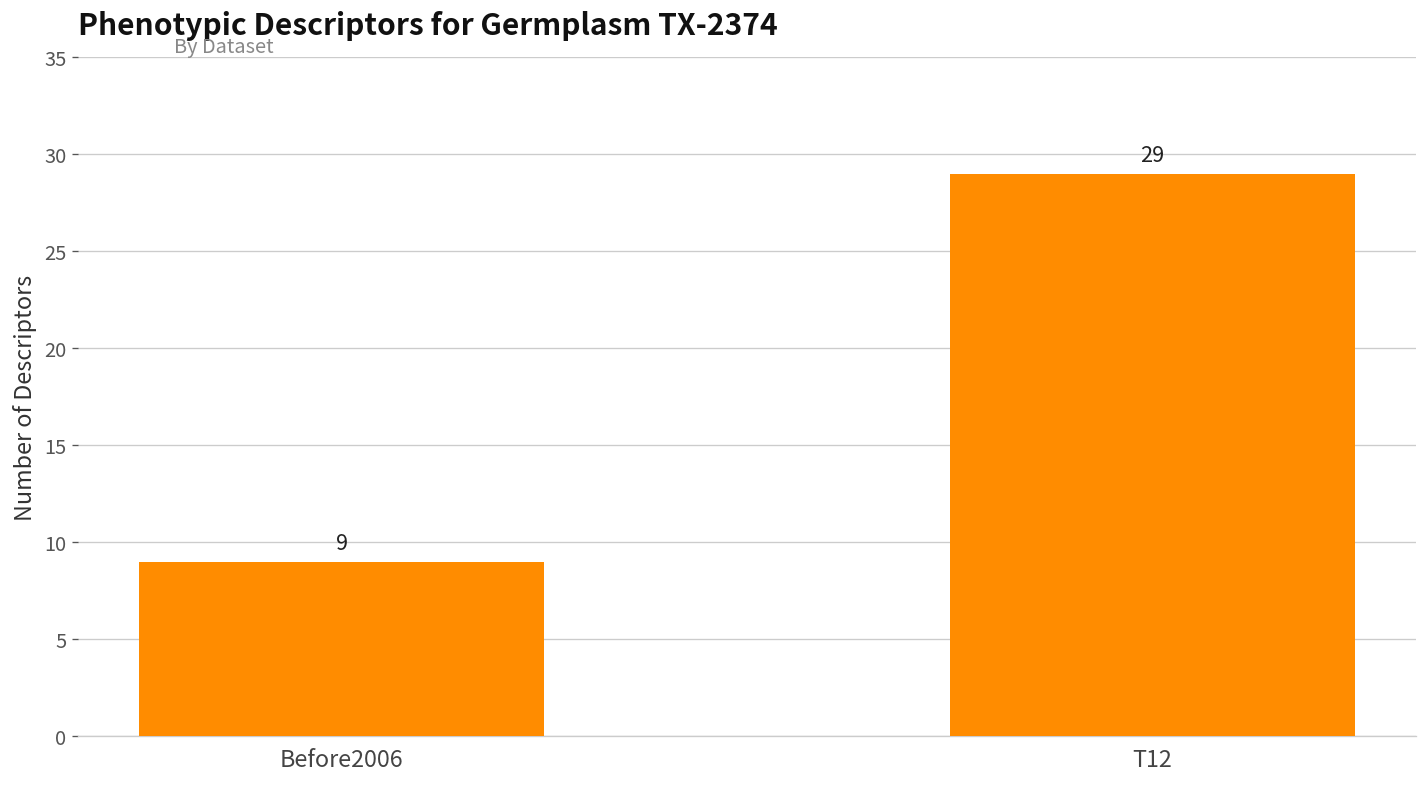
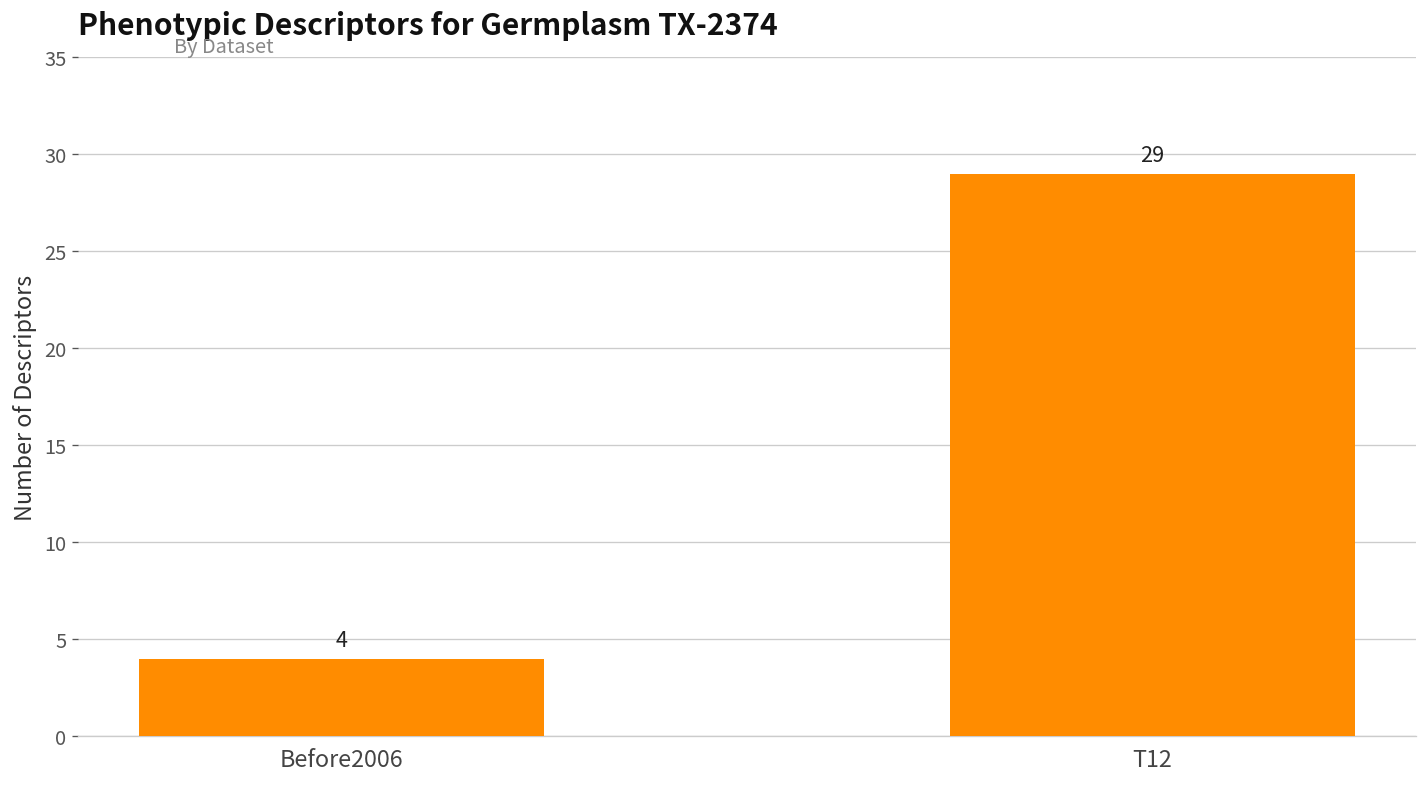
Before2006: 9 -> 4
